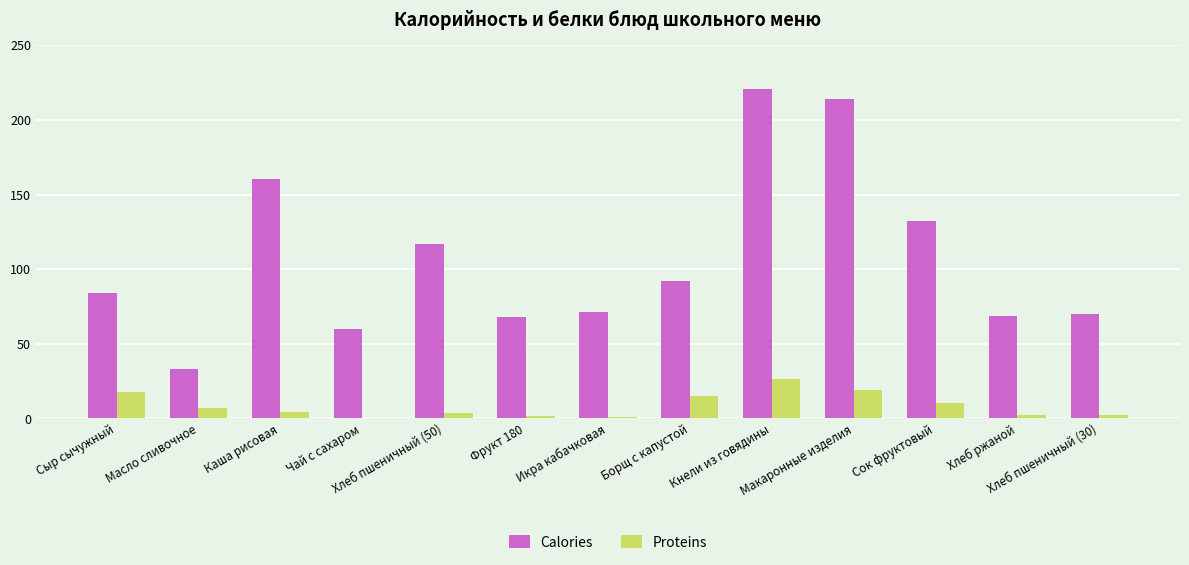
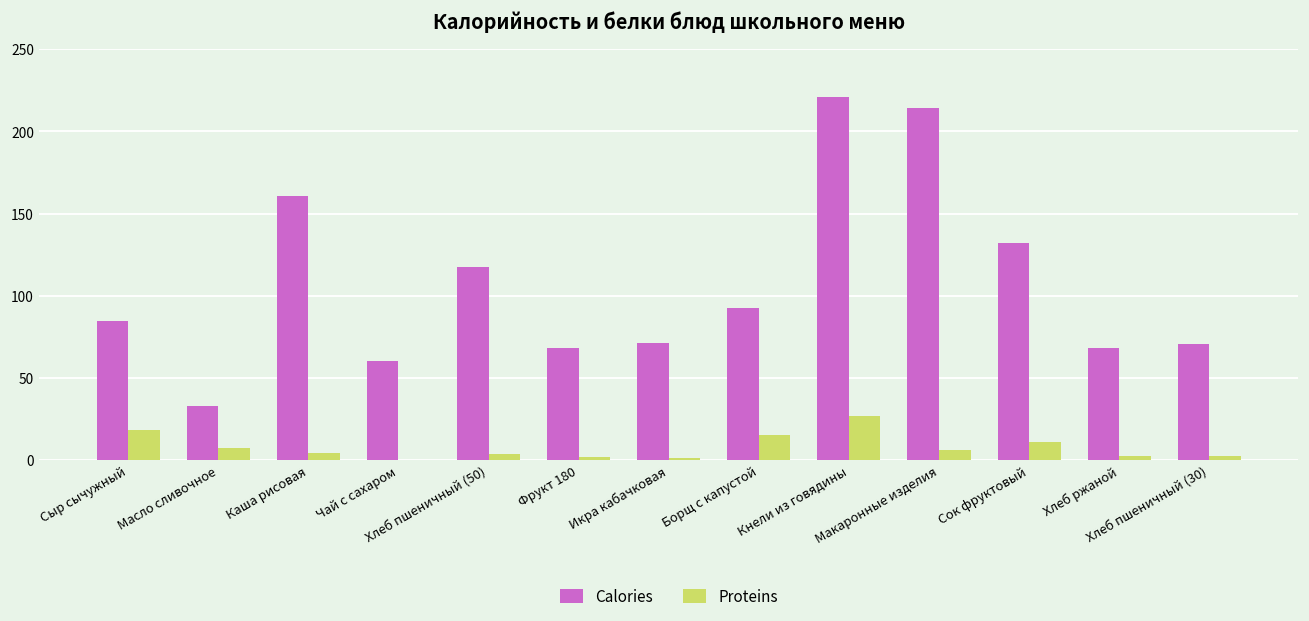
Proteins, Макаронные изделия: 19 -> 6
